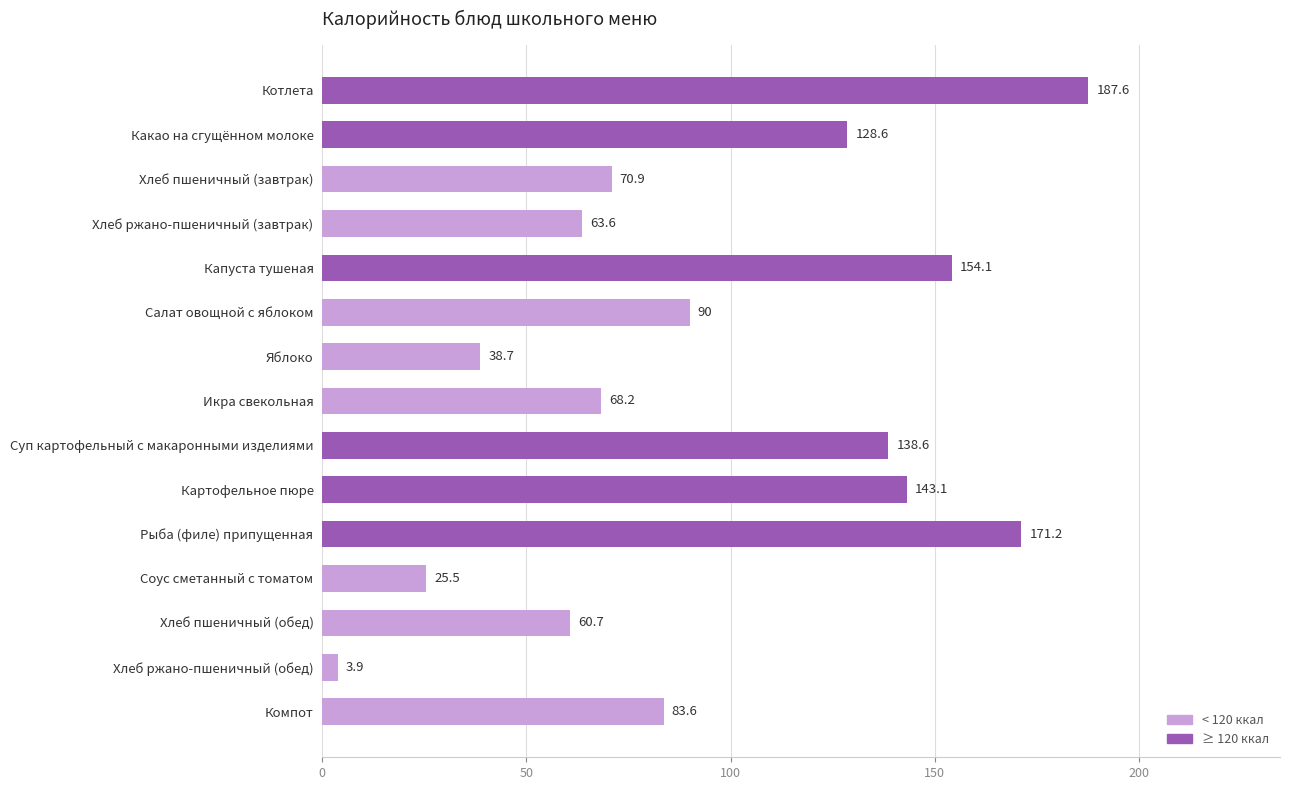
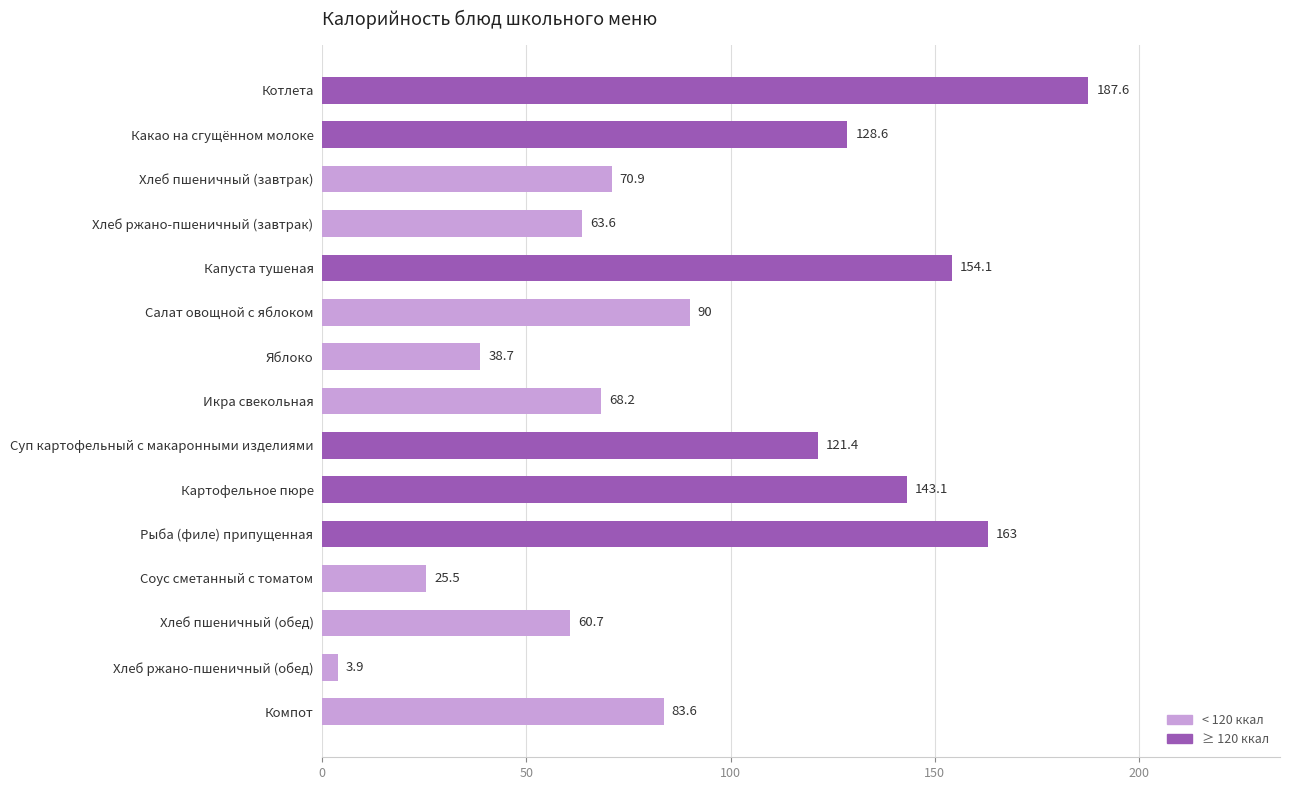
Суп картофельный с макаронными изделиями: 138.6 -> 121.4
Рыба (филе) припущенная: 171.2 -> 163
